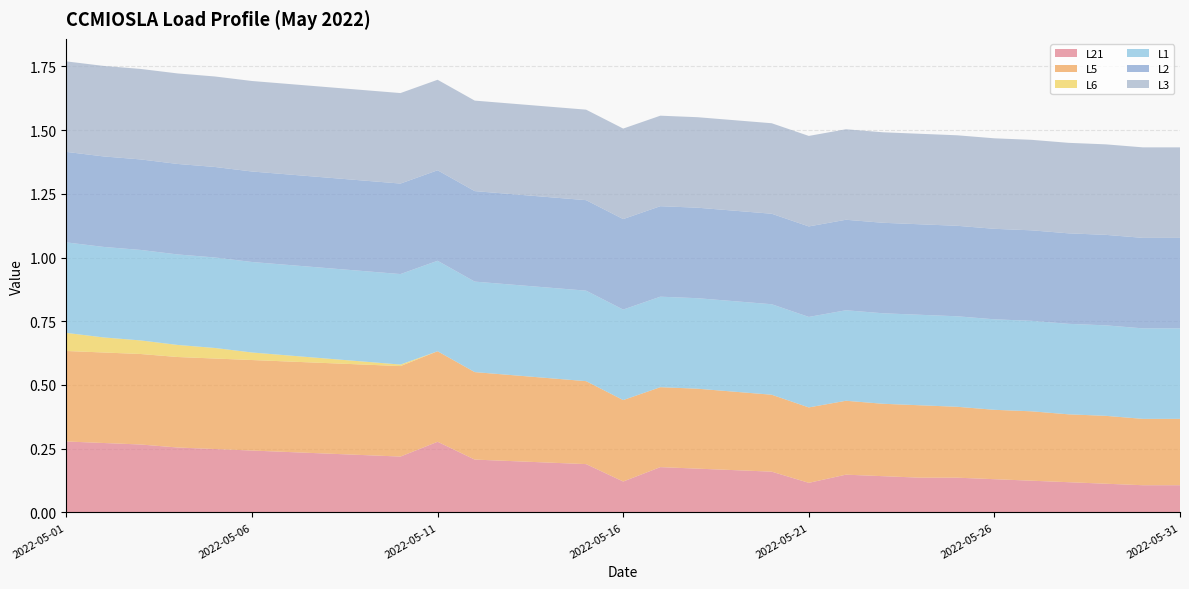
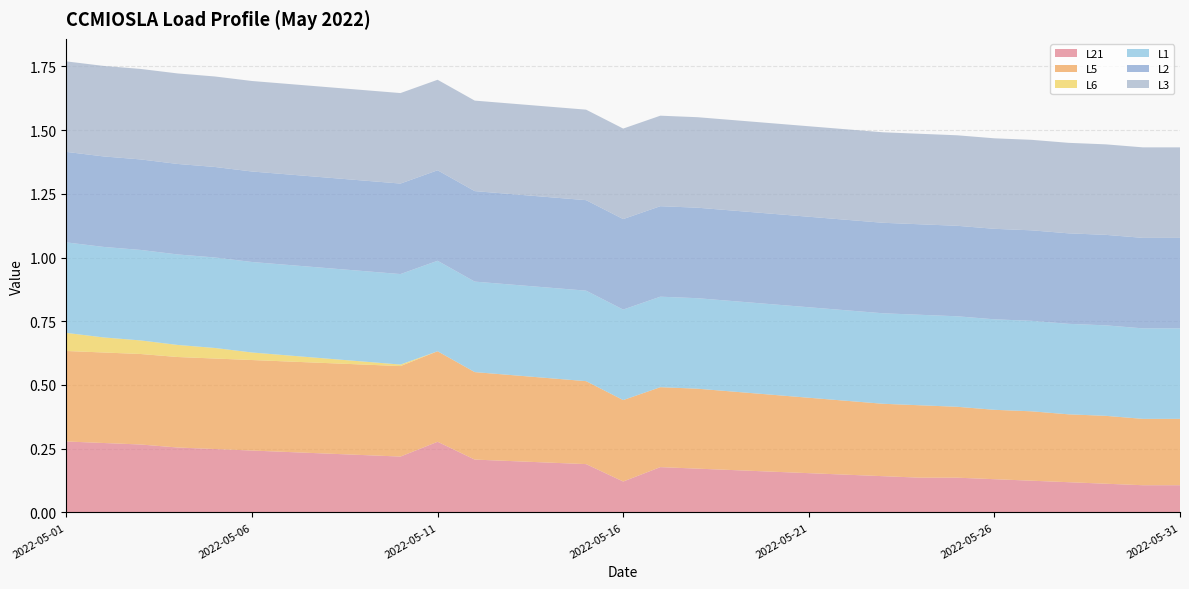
L21, 2022-05-21: 0.12 -> 0.15
